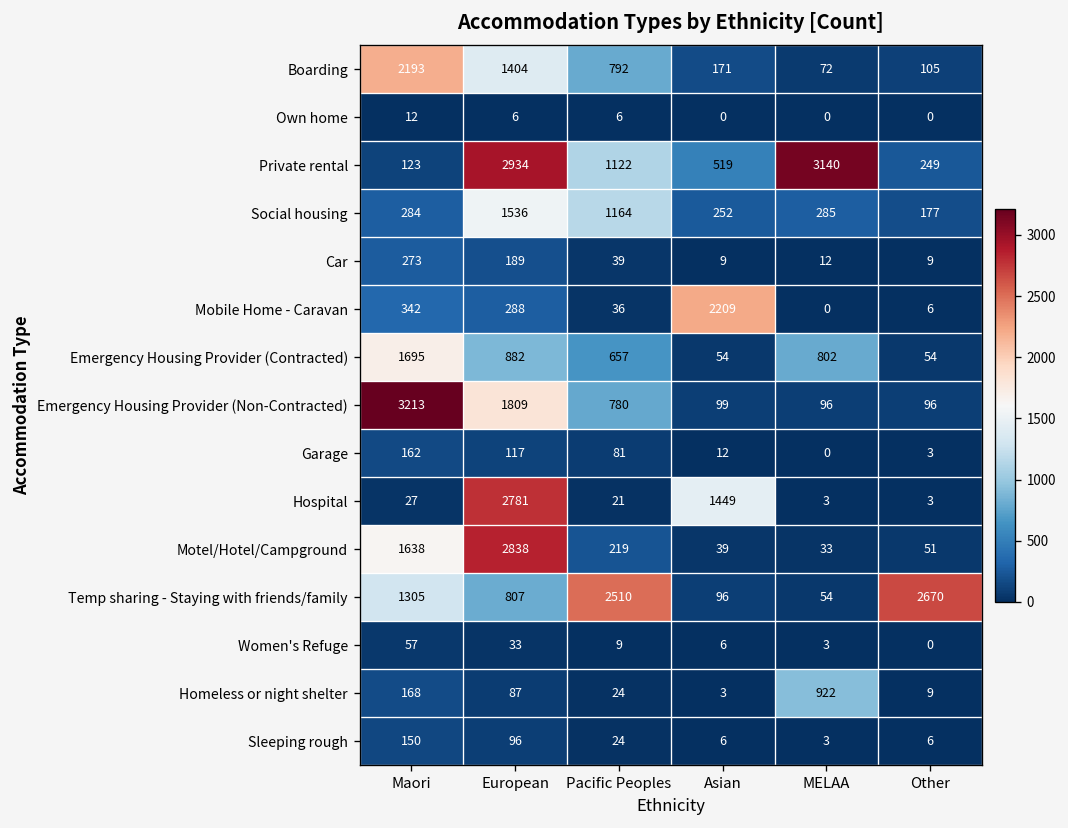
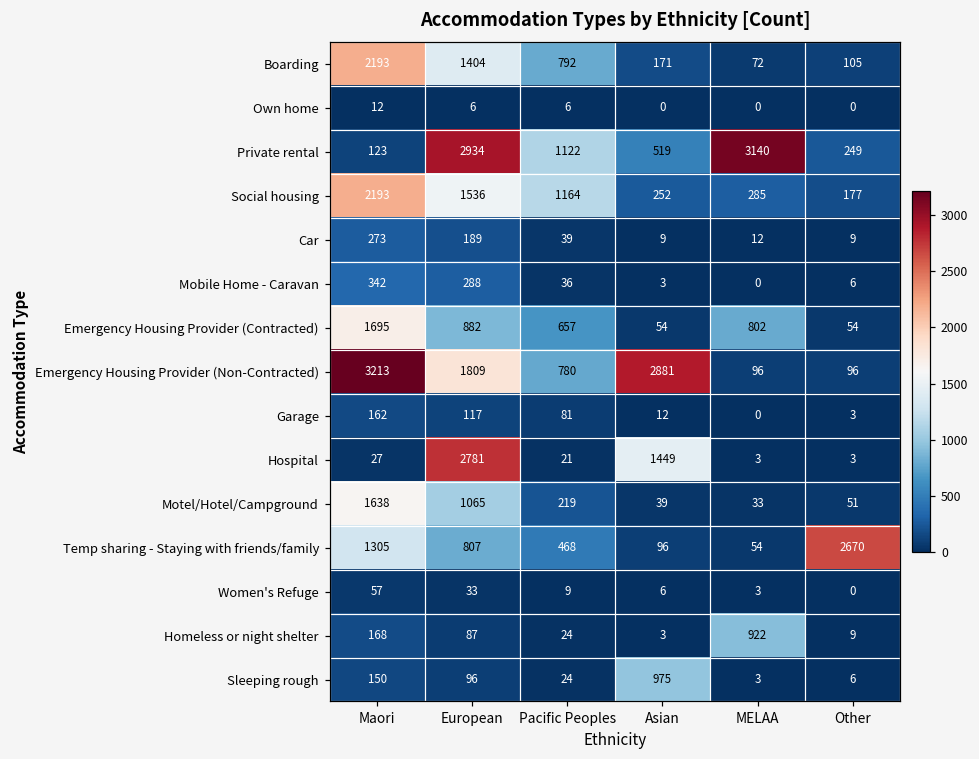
Social housing, Maori: 284 -> 2193
Mobile Home - Caravan, Asian: 2209 -> 3
Emergency Housing Provider (Non-Contracted), Asian: 99 -> 2881
Motel/Hotel/Campground, European: 2838 -> 1065
Temp sharing - Staying with friends/family, Pacific Peoples: 2510 -> 468
Sleeping rough, Asian: 6 -> 975
